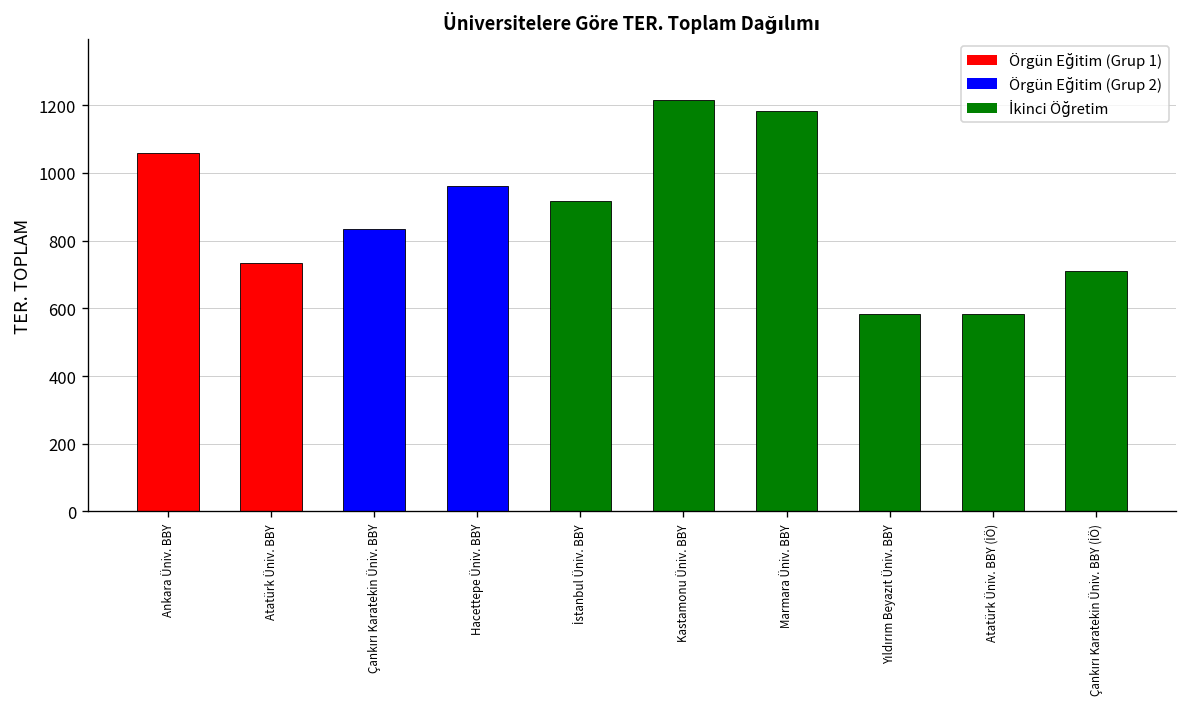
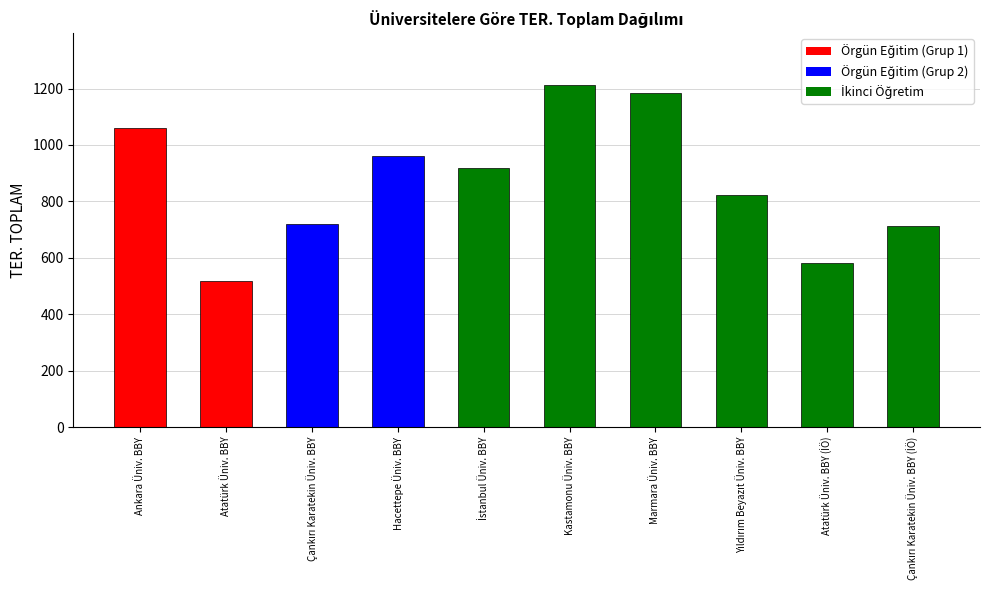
Atatürk Üniv. BBY: 730 -> 520
Çankırı Karatekin Üniv. BBY: 830 -> 720
Yıldırım Beyazıt Üniv. BBY: 580 -> 820
